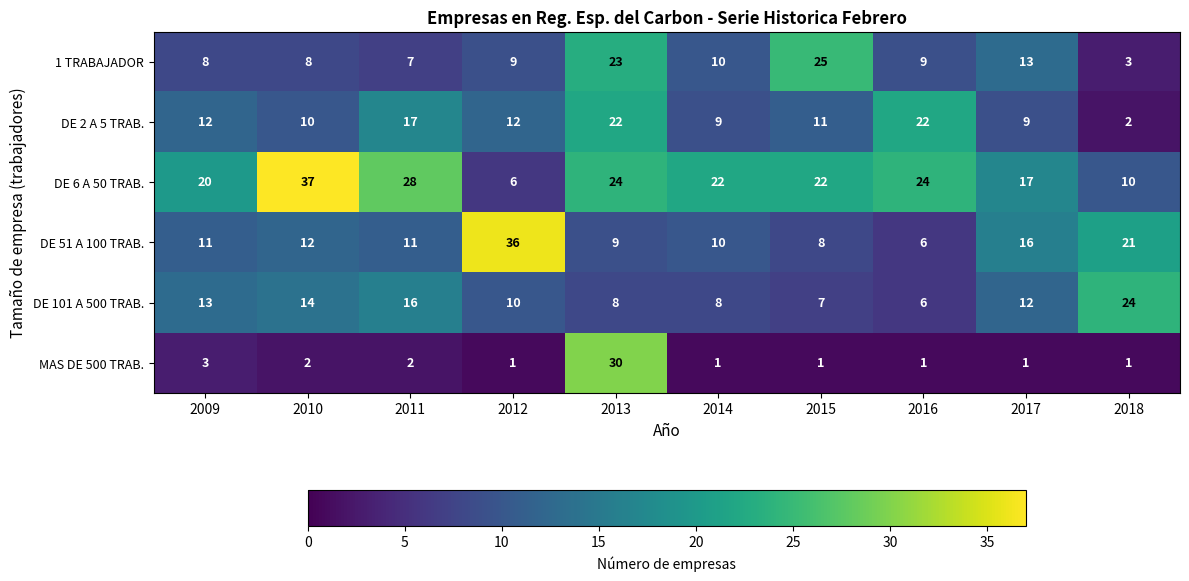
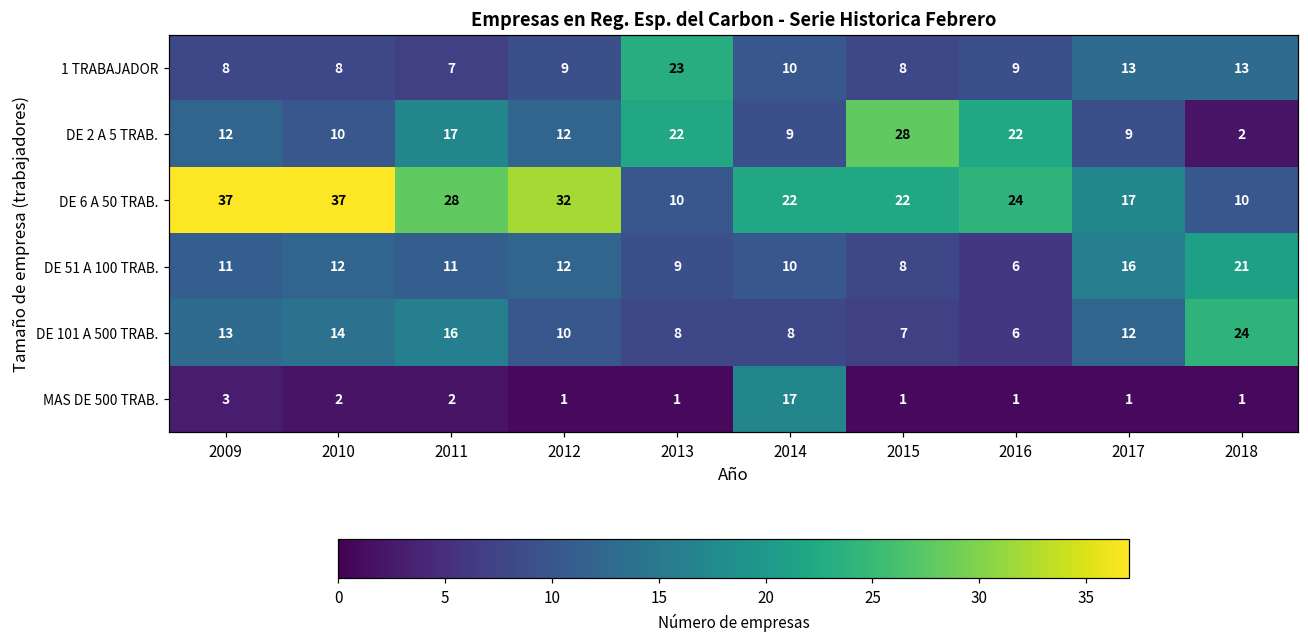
1 TRABAJADOR, 2015: 25 -> 8
1 TRABAJADOR, 2018: 3 -> 13
DE 2 A 5 TRAB., 2015: 11 -> 28
DE 6 A 50 TRAB., 2009: 20 -> 37
DE 6 A 50 TRAB., 2012: 6 -> 32
DE 6 A 50 TRAB., 2013: 24 -> 10
DE 51 A 100 TRAB., 2012: 36 -> 12
MAS DE 500 TRAB., 2013: 30 -> 1
MAS DE 500 TRAB., 2014: 1 -> 17
